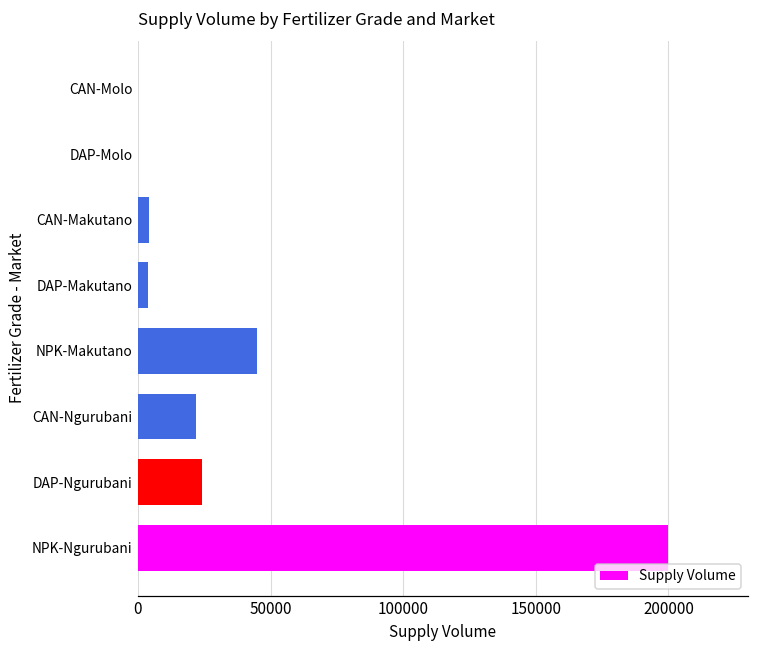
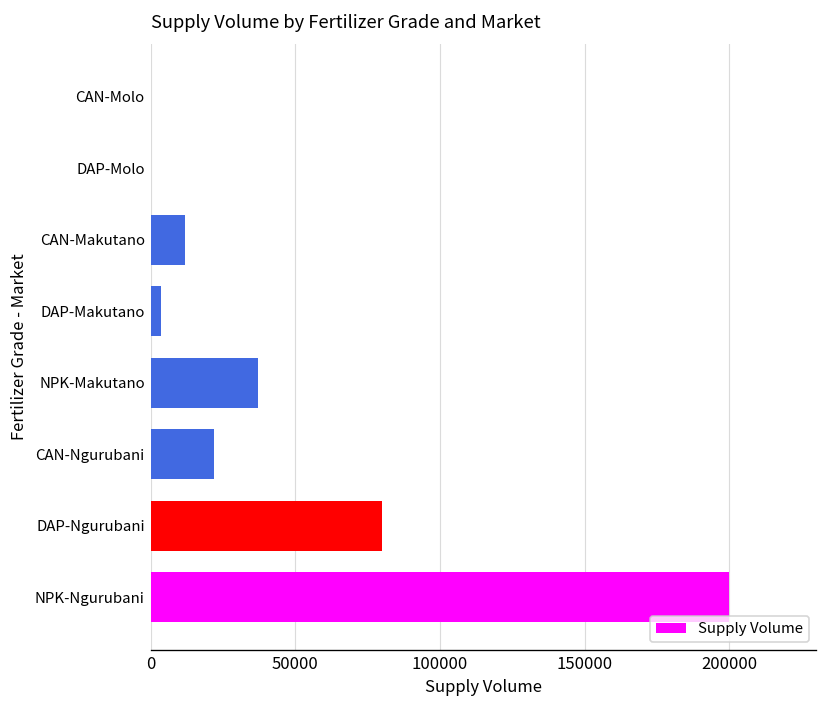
CAN-Makutano: 4000 -> 12000
NPK-Makutano: 45000 -> 37000
DAP-Ngurubani: 24000 -> 80000
